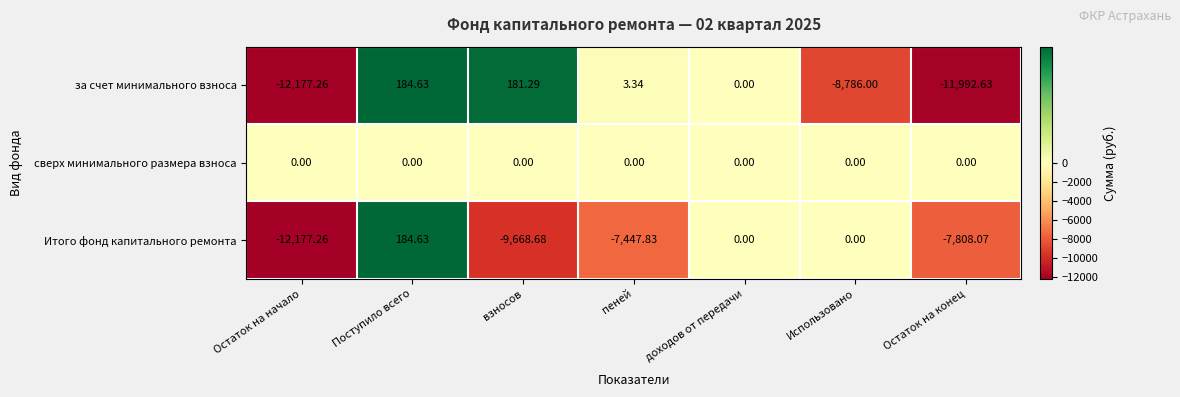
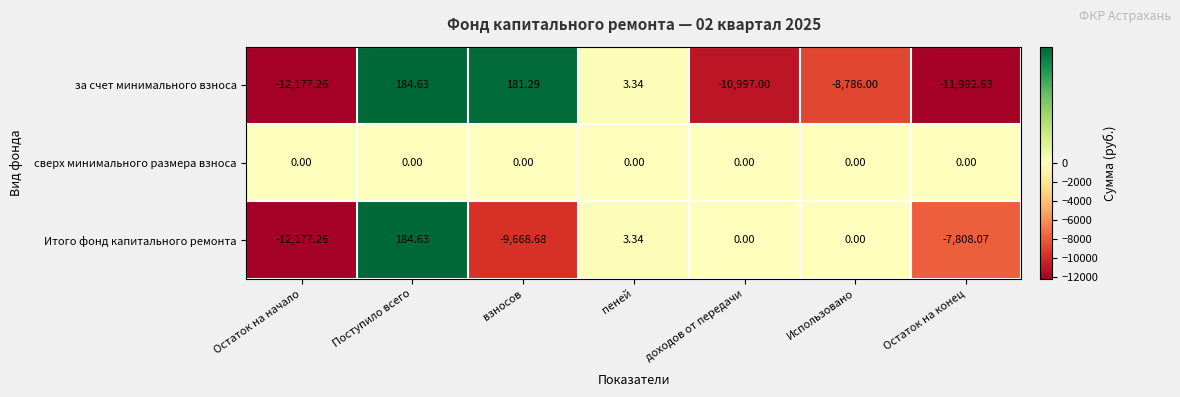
за счет минимального взноса, доходов от передачи: 0.00 -> -10,997.00
Итого фонд капитального ремонта, пеней: -7,447.83 -> 3.34
